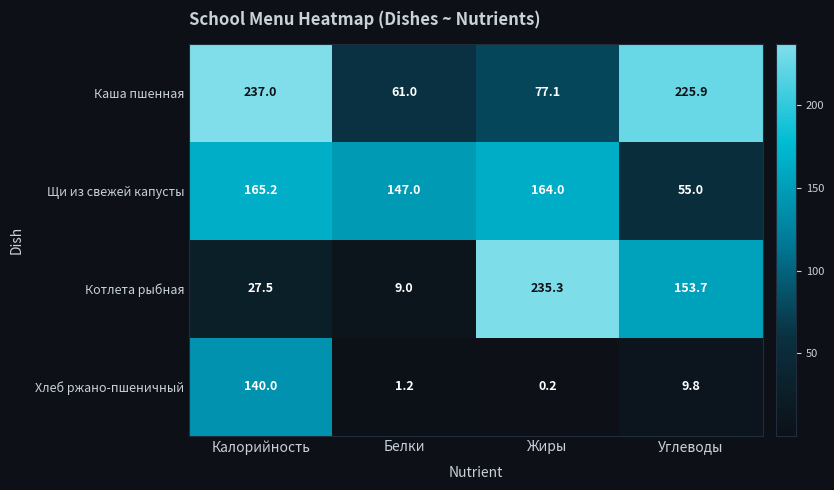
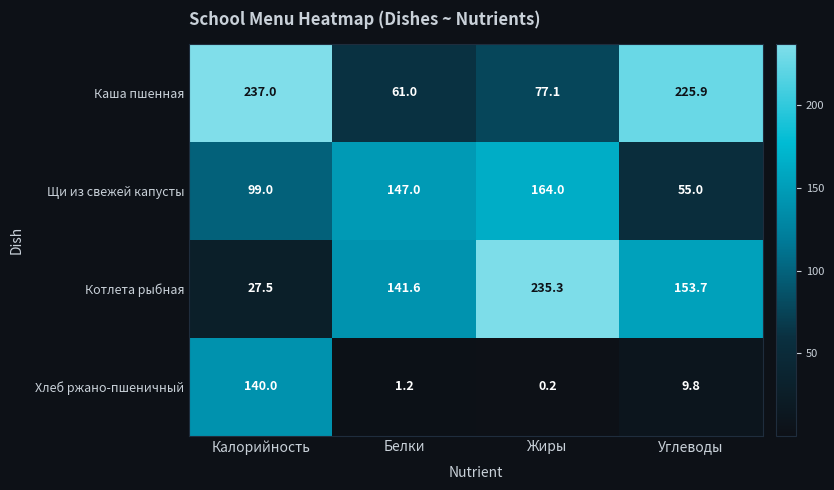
Щи из свежей капусты, Калорийность: 165.2 -> 99.0
Котлета рыбная, Белки: 9.0 -> 141.6
